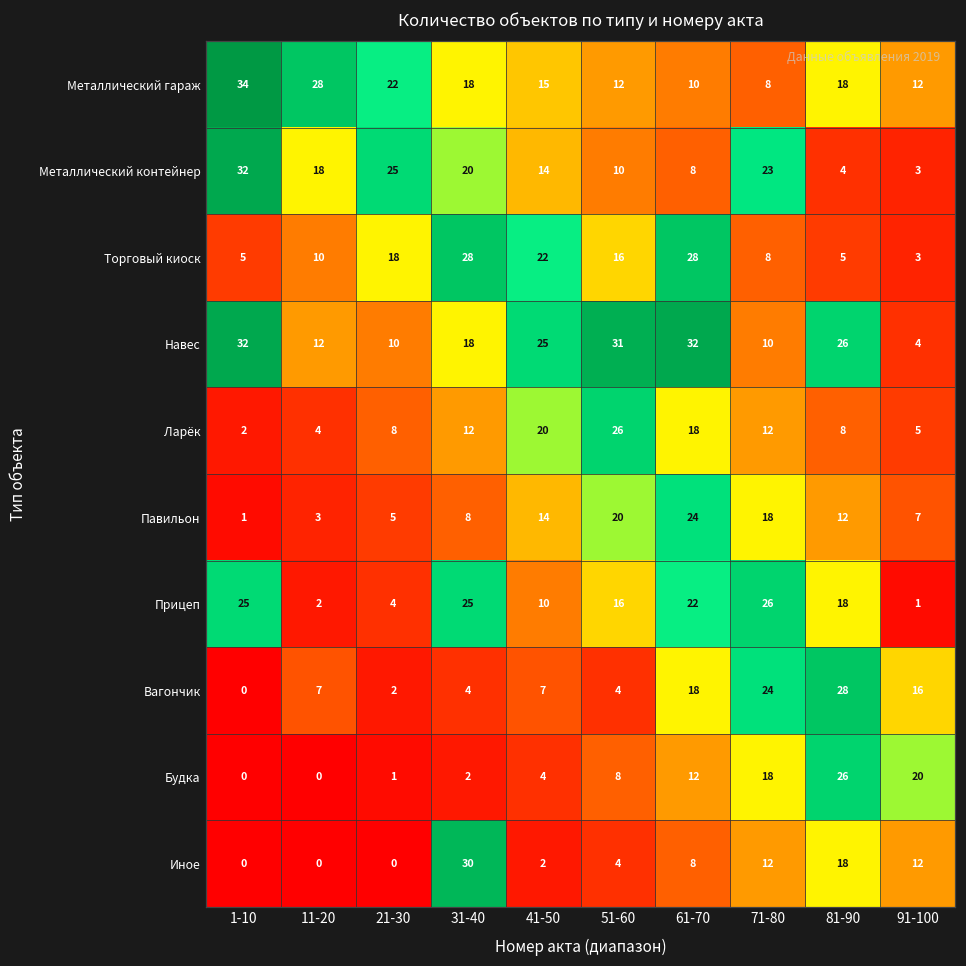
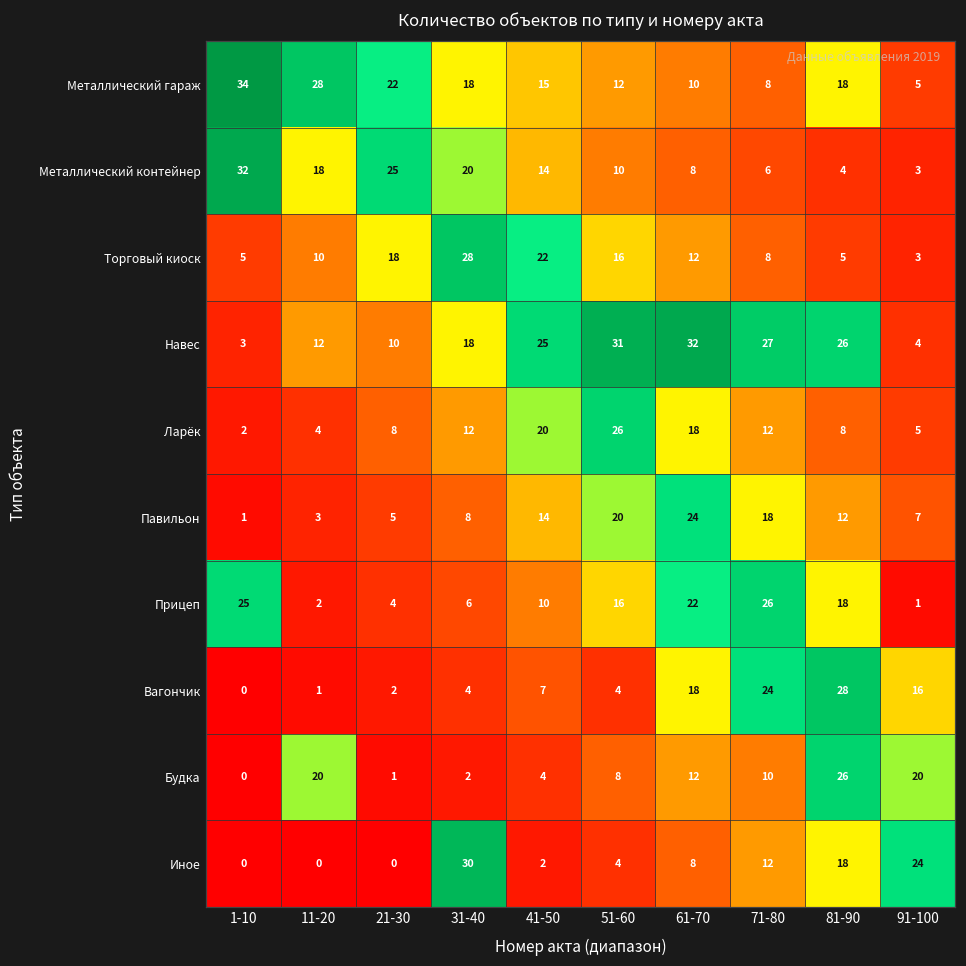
Металлический гараж, 91-100: 12 -> 5
Металлический контейнер, 71-80: 23 -> 6
Торговый киоск, 61-70: 28 -> 12
Навес, 1-10: 32 -> 3
Навес, 71-80: 10 -> 27
Прицеп, 31-40: 25 -> 6
Вагончик, 11-20: 7 -> 1
Будка, 11-20: 0 -> 20
Будка, 71-80: 18 -> 10
Иное, 91-100: 12 -> 24
